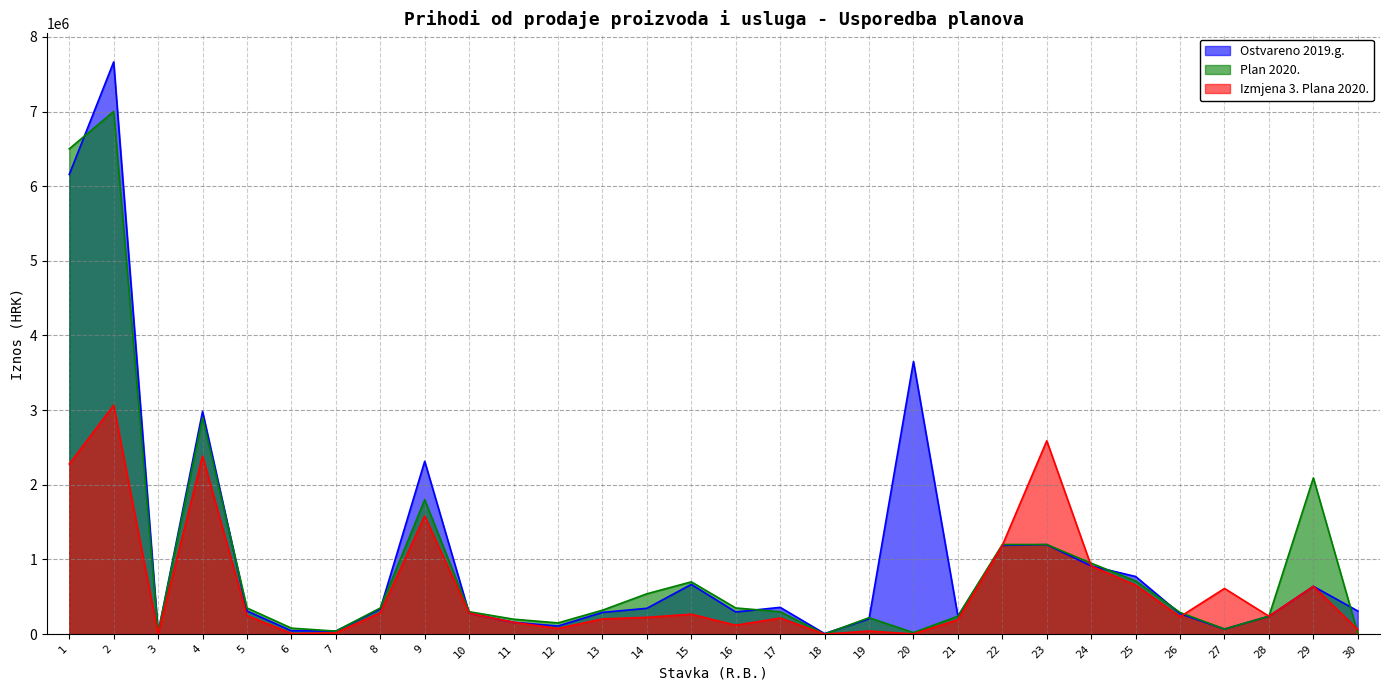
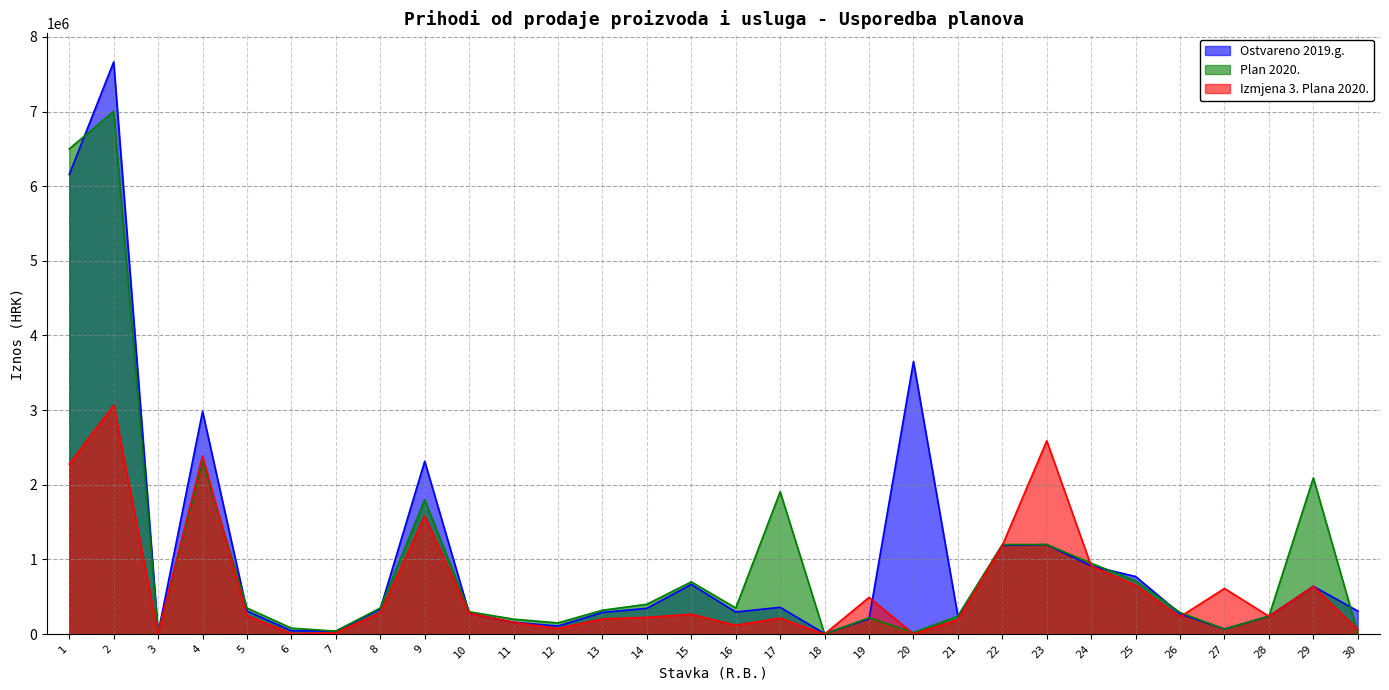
Plan 2020., 4: 2900000 -> 2300000
Plan 2020., 14: 500000 -> 400000
Plan 2020., 17: 300000 -> 1900000
Izmjena 3. Plana 2020., 19: 0 -> 500000
